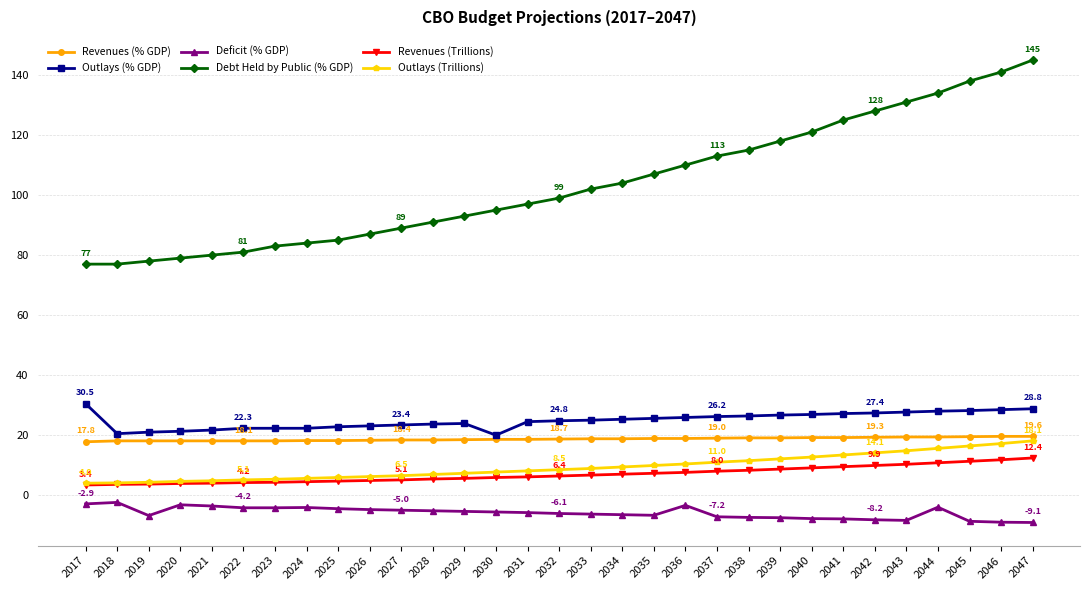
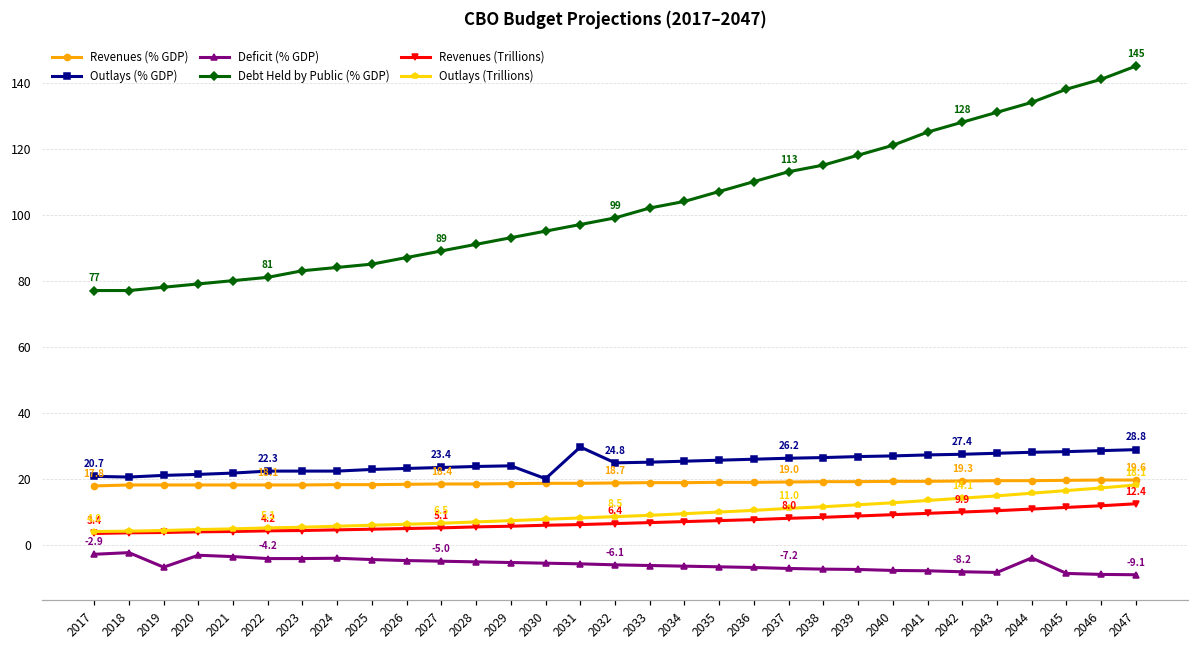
Outlays (% GDP), 2017: 30.5 -> 20.7
Outlays (% GDP), 2031: 25 -> 30
Deficit (% GDP), 2036: -3 -> -7
